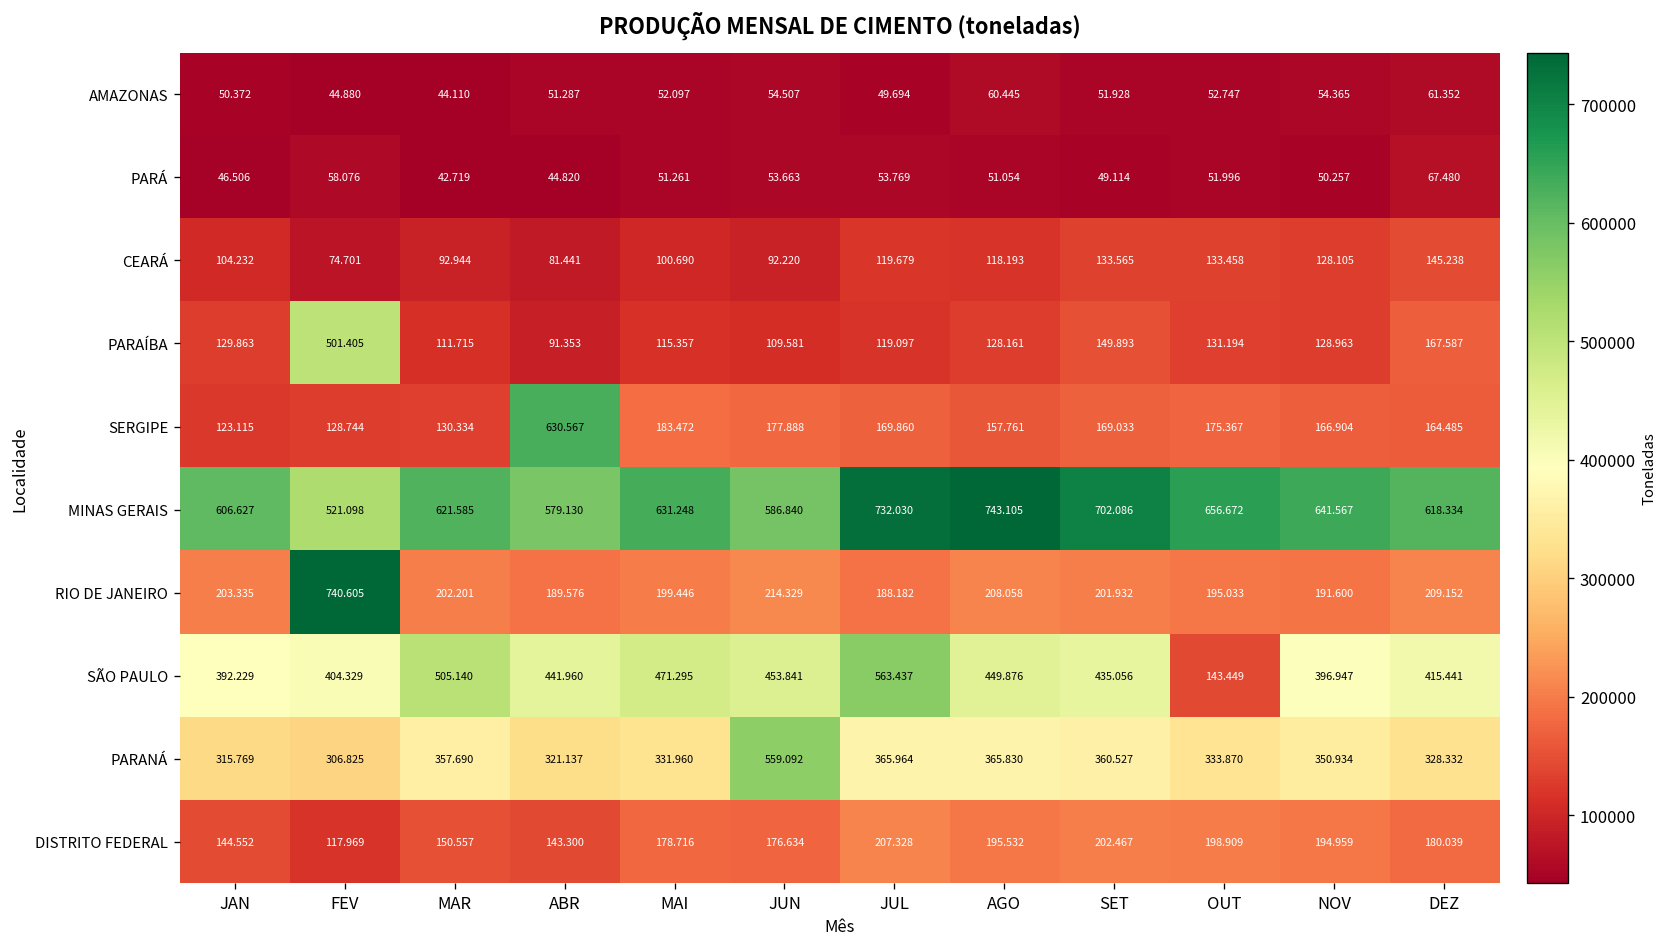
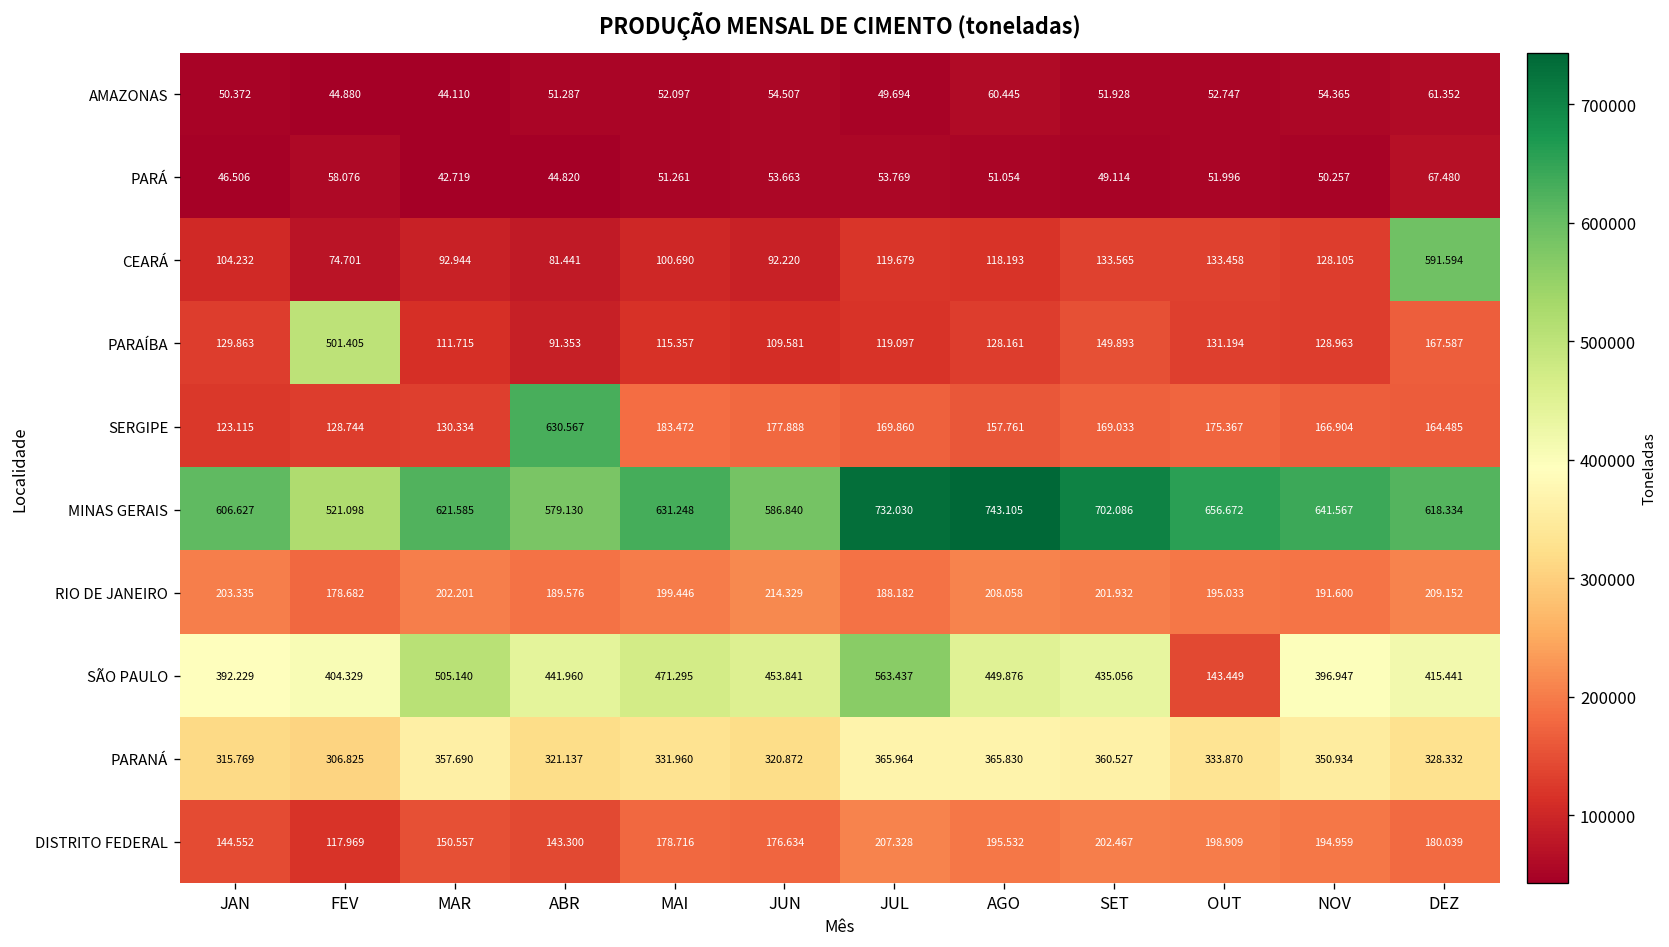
CEARÁ, DEZ: 145.238 -> 591.594
RIO DE JANEIRO, FEV: 740.605 -> 178.682
PARANÁ, JUN: 559.092 -> 320.872
